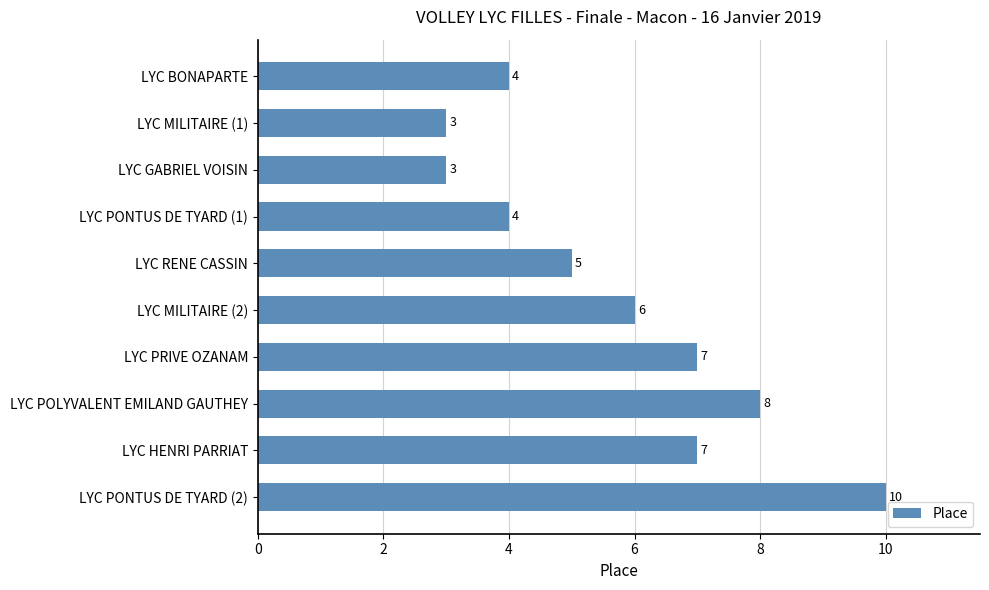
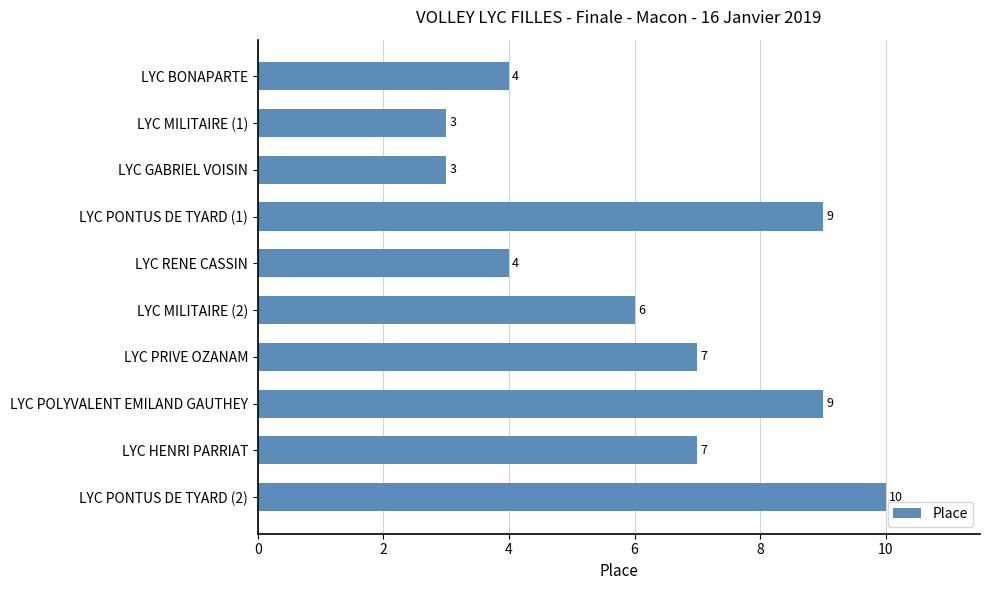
LYC PONTUS DE TYARD (1): 4 -> 9
LYC RENE CASSIN: 5 -> 4
LYC POLYVALENT EMILAND GAUTHEY: 8 -> 9
